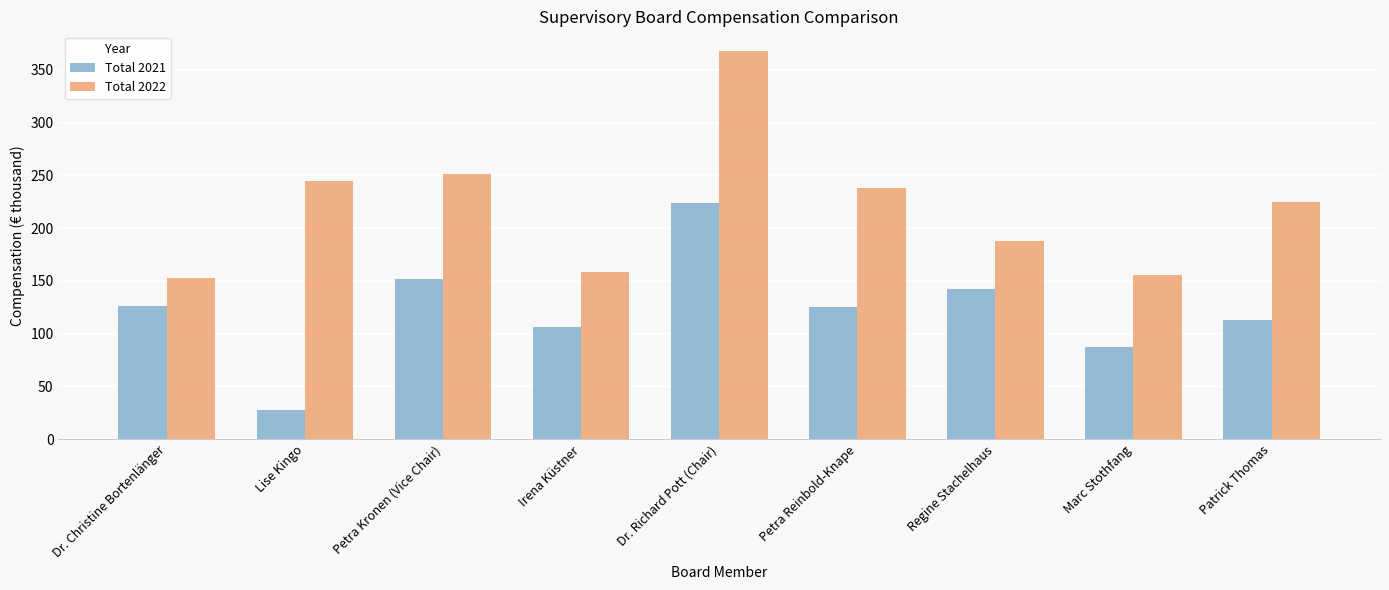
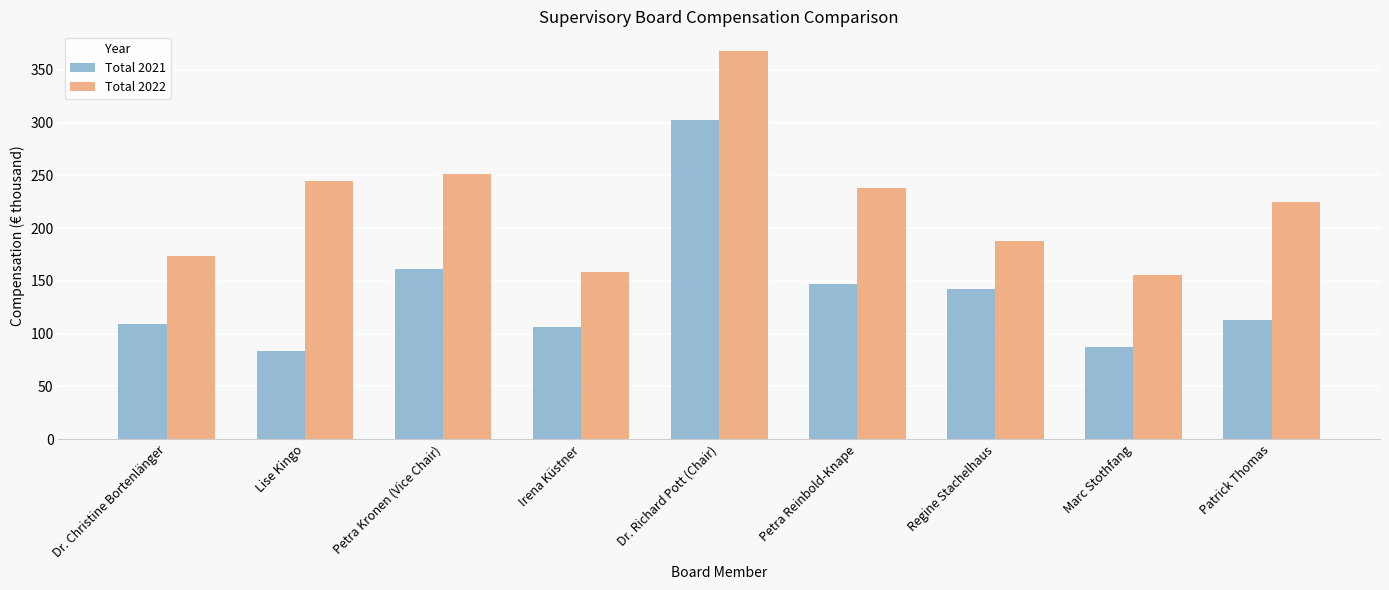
Total 2021, Dr. Christine Bortenlänger: 126 -> 109
Total 2022, Dr. Christine Bortenlänger: 153 -> 174
Total 2021, Lise Kingo: 28 -> 84
Total 2021, Petra Kronen (Vice Chair): 152 -> 161
Total 2021, Dr. Richard Pott (Chair): 224 -> 302
Total 2021, Petra Reinbold-Knape: 125 -> 147
